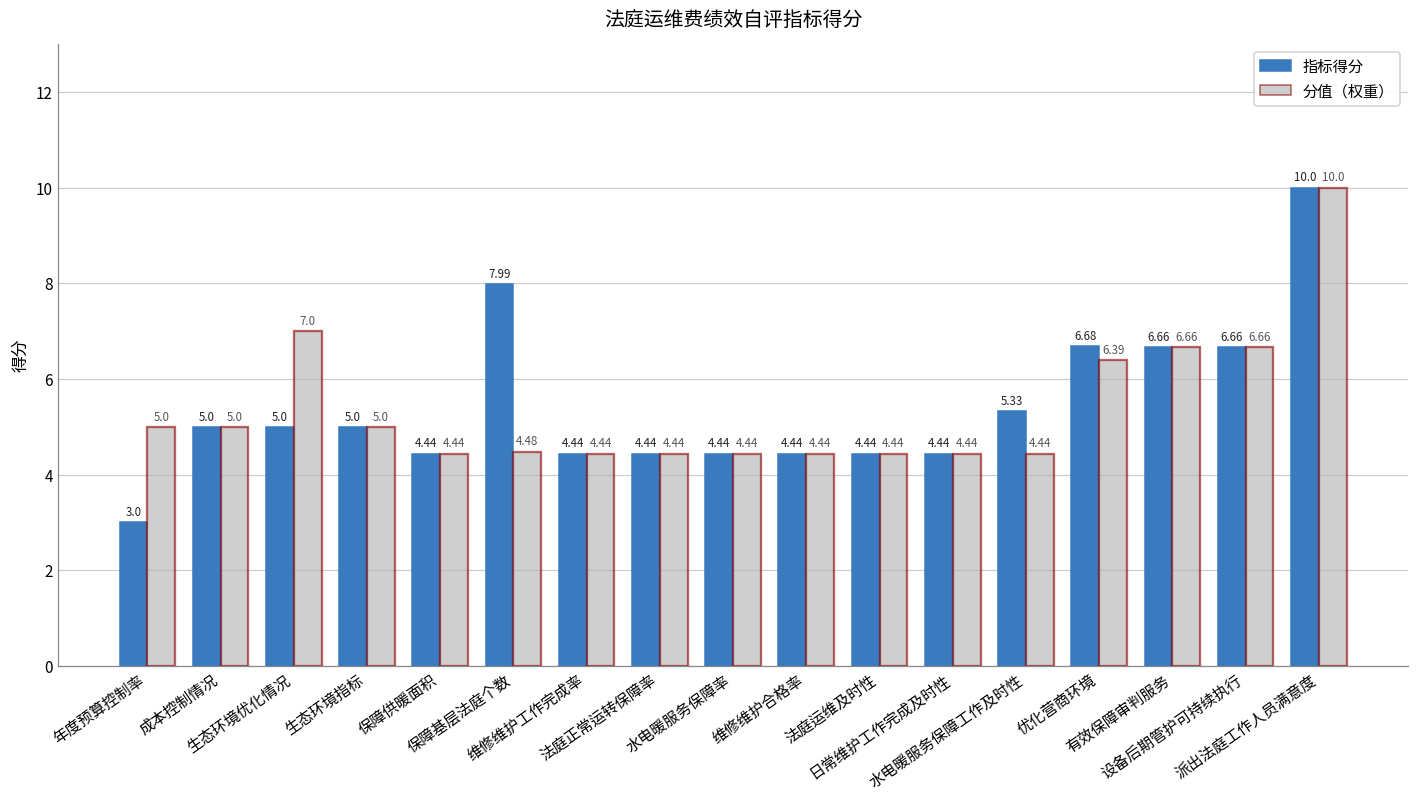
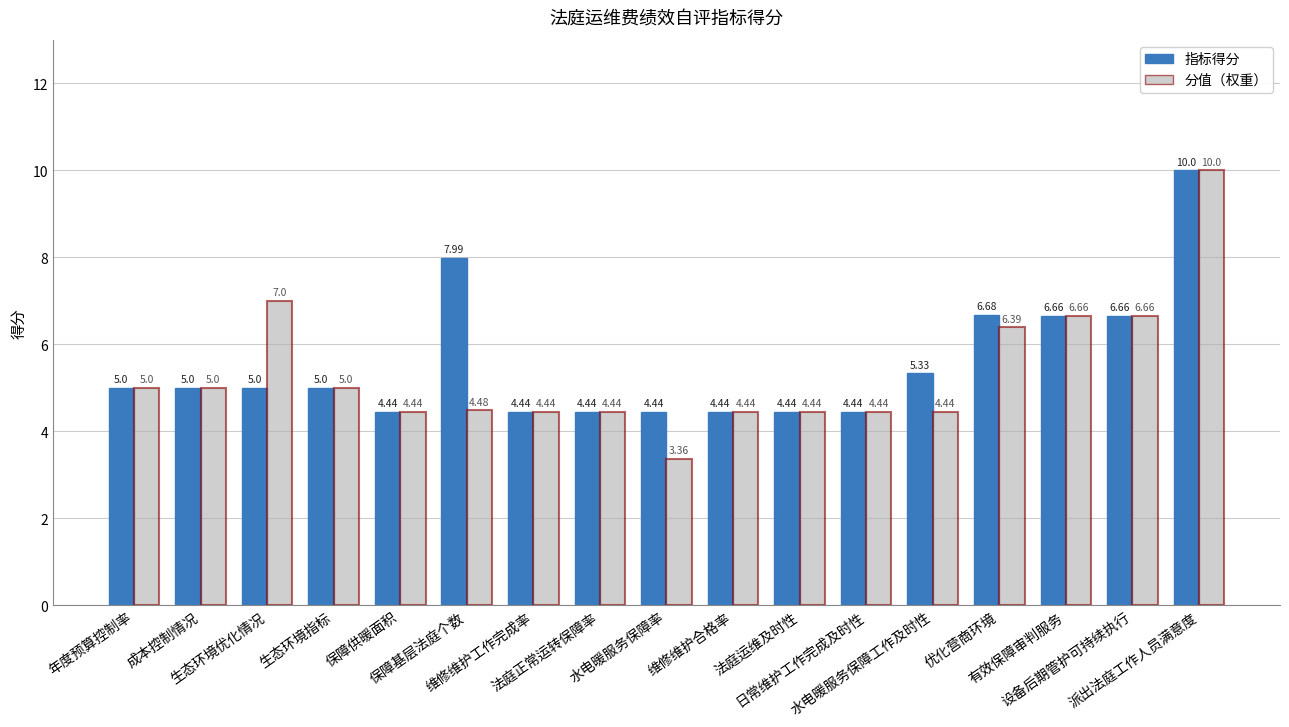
指标得分, 年度预算控制率: 3.0 -> 5.0
分值（权重）, 水电暖服务保障率: 4.44 -> 3.36
